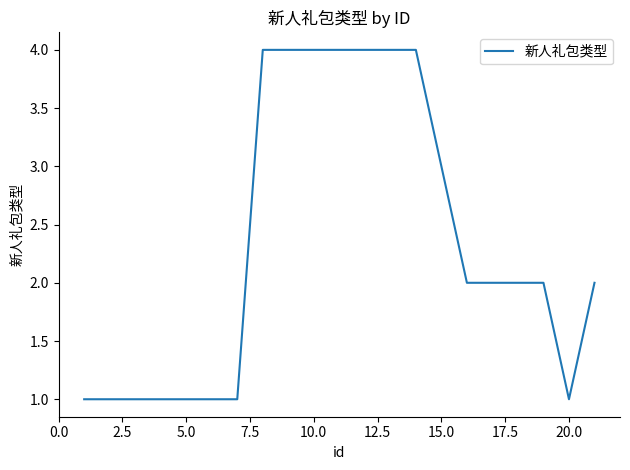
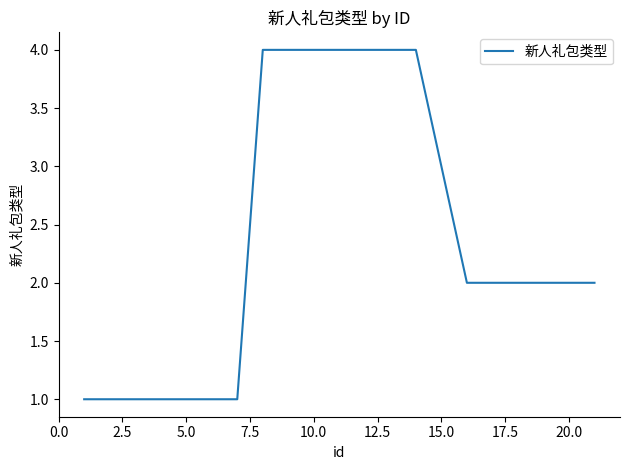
20.0: 1 -> 2
